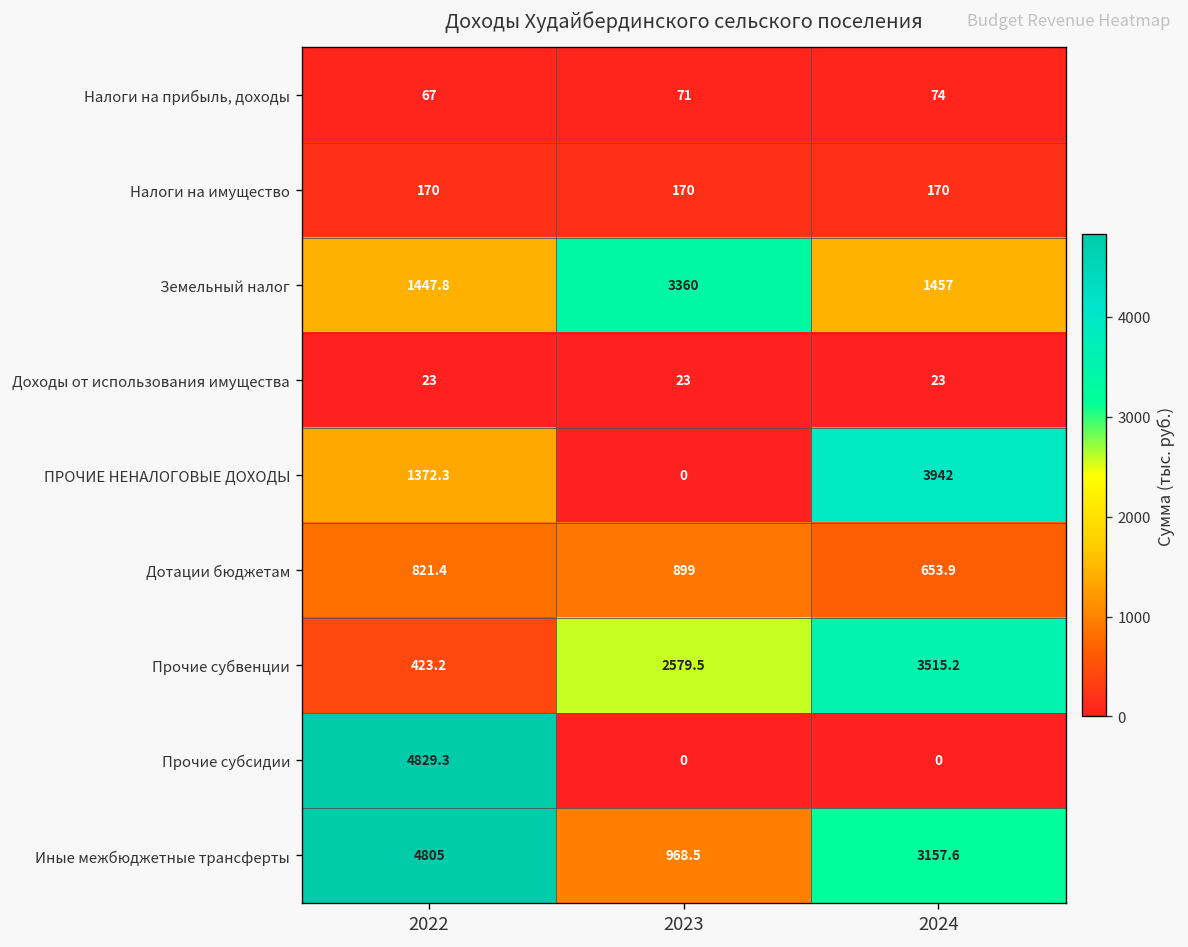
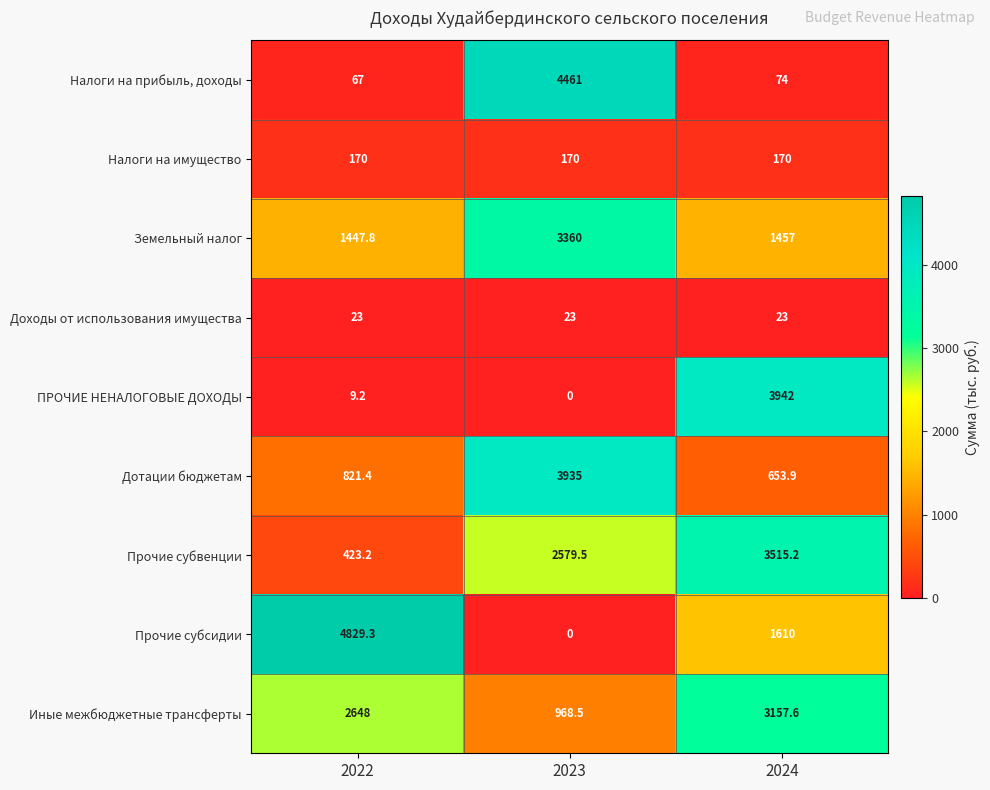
Налоги на прибыль, доходы, 2023: 71 -> 4461
ПРОЧИЕ НЕНАЛОГОВЫЕ ДОХОДЫ, 2022: 1372.3 -> 9.2
Дотации бюджетам, 2023: 899 -> 3935
Прочие субсидии, 2024: 0 -> 1610
Иные межбюджетные трансферты, 2022: 4805 -> 2648
